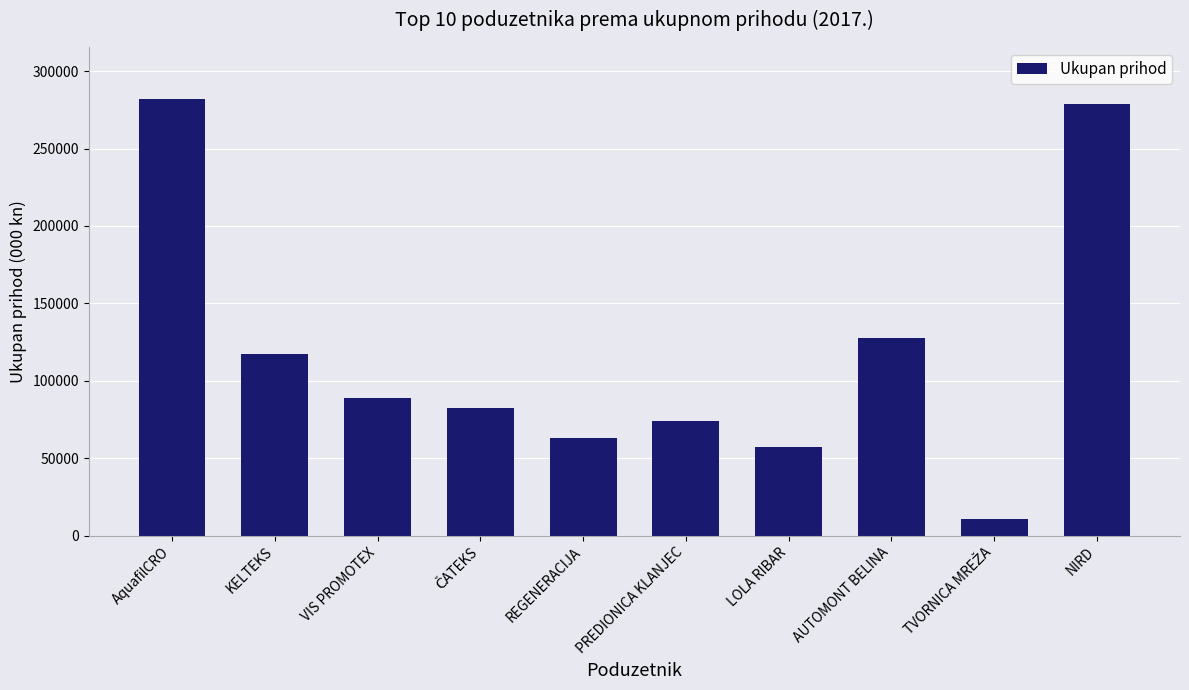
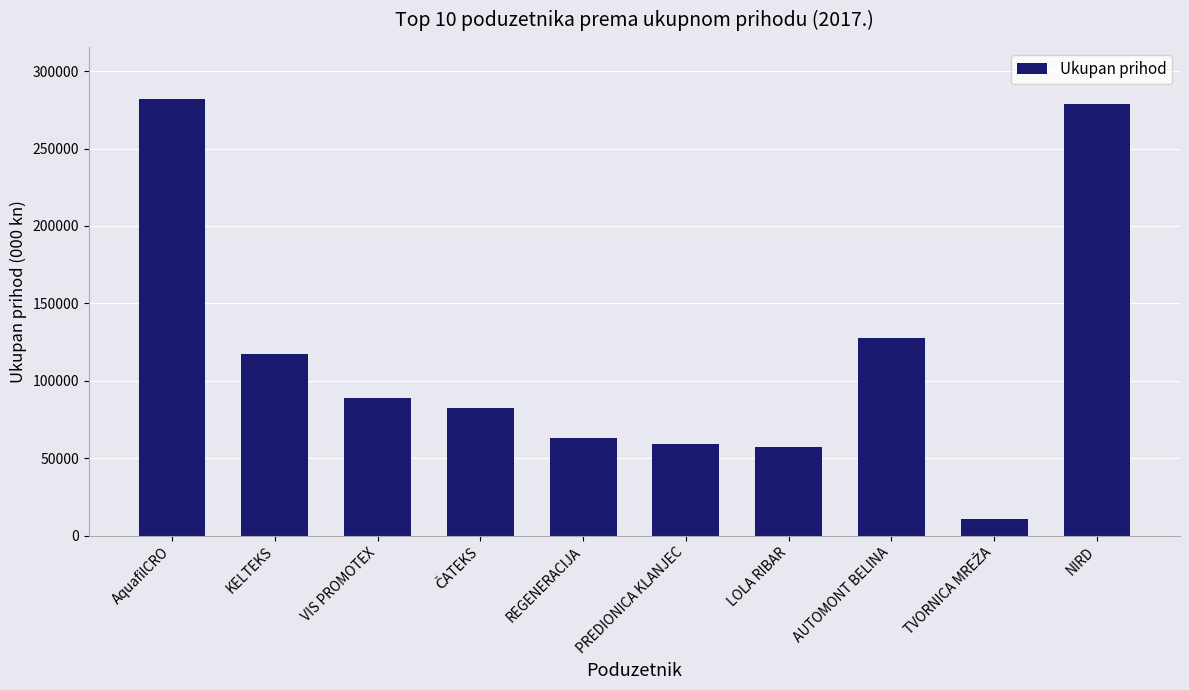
PREDIONICA KLANJEC: 74000 -> 59000
